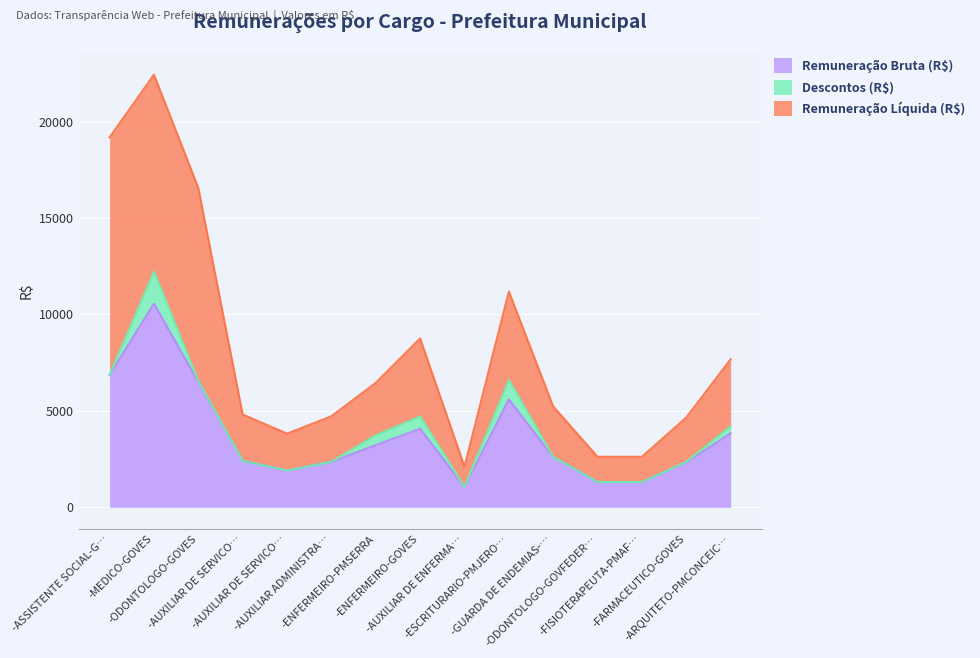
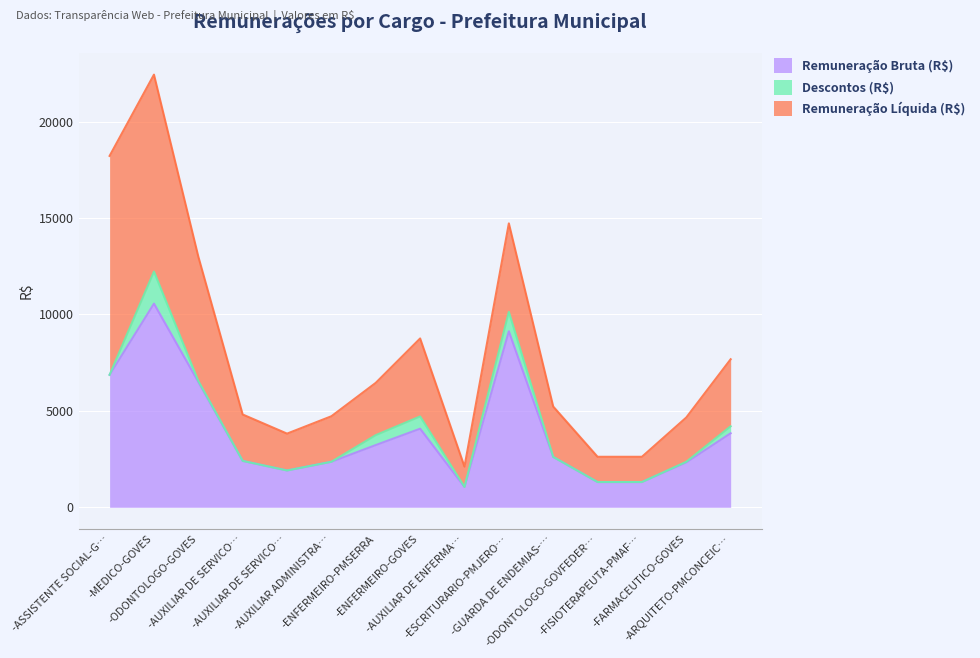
Remuneração Líquida (R$), -ASSISTENTE SOCIAL-G…: 12300 -> 11400
Remuneração Líquida (R$), -ODONTOLOGO-GOVES: 10000 -> 6500
Remuneração Bruta (R$), -ESCRITURARIO-PMJERO…: 5600 -> 9100
